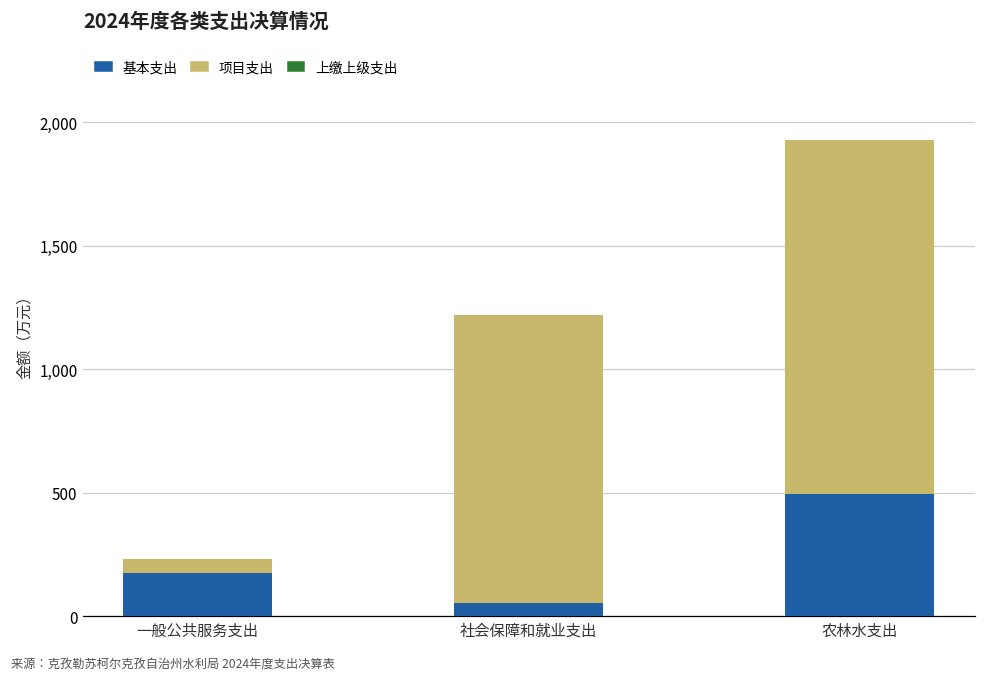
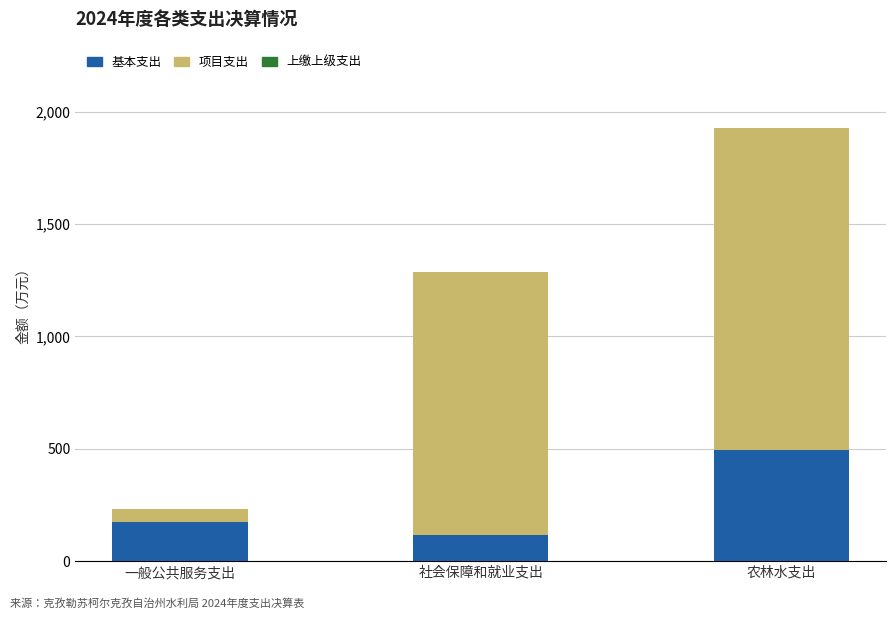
基本支出, 社会保障和就业支出: 50 -> 120
